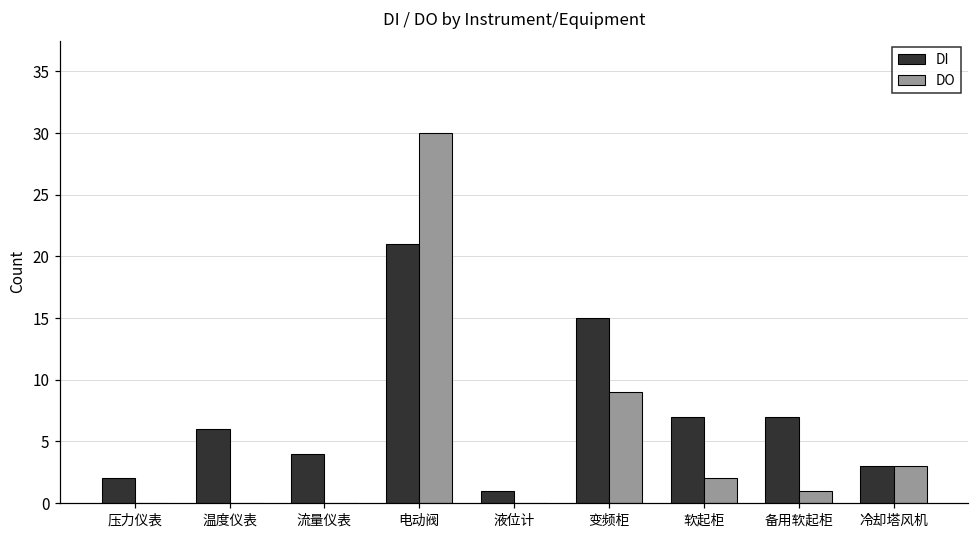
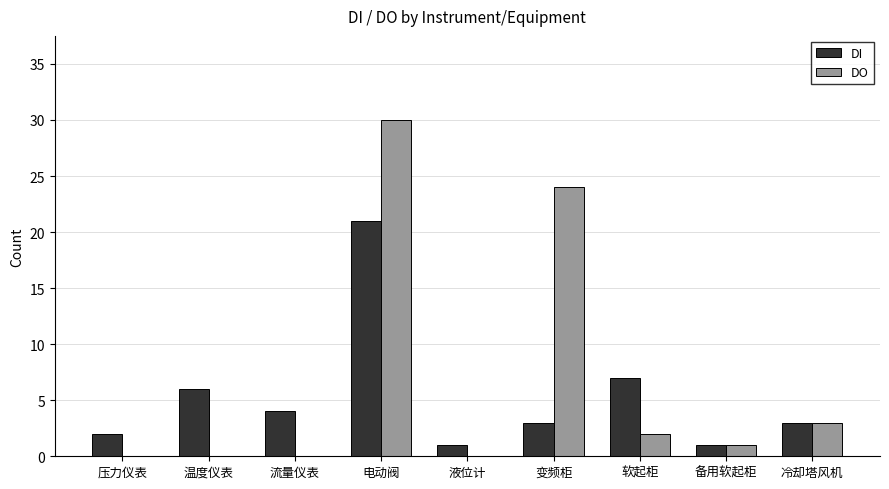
DI, 变频柜: 15 -> 3
DO, 变频柜: 9 -> 24
DI, 备用软起柜: 7 -> 1
